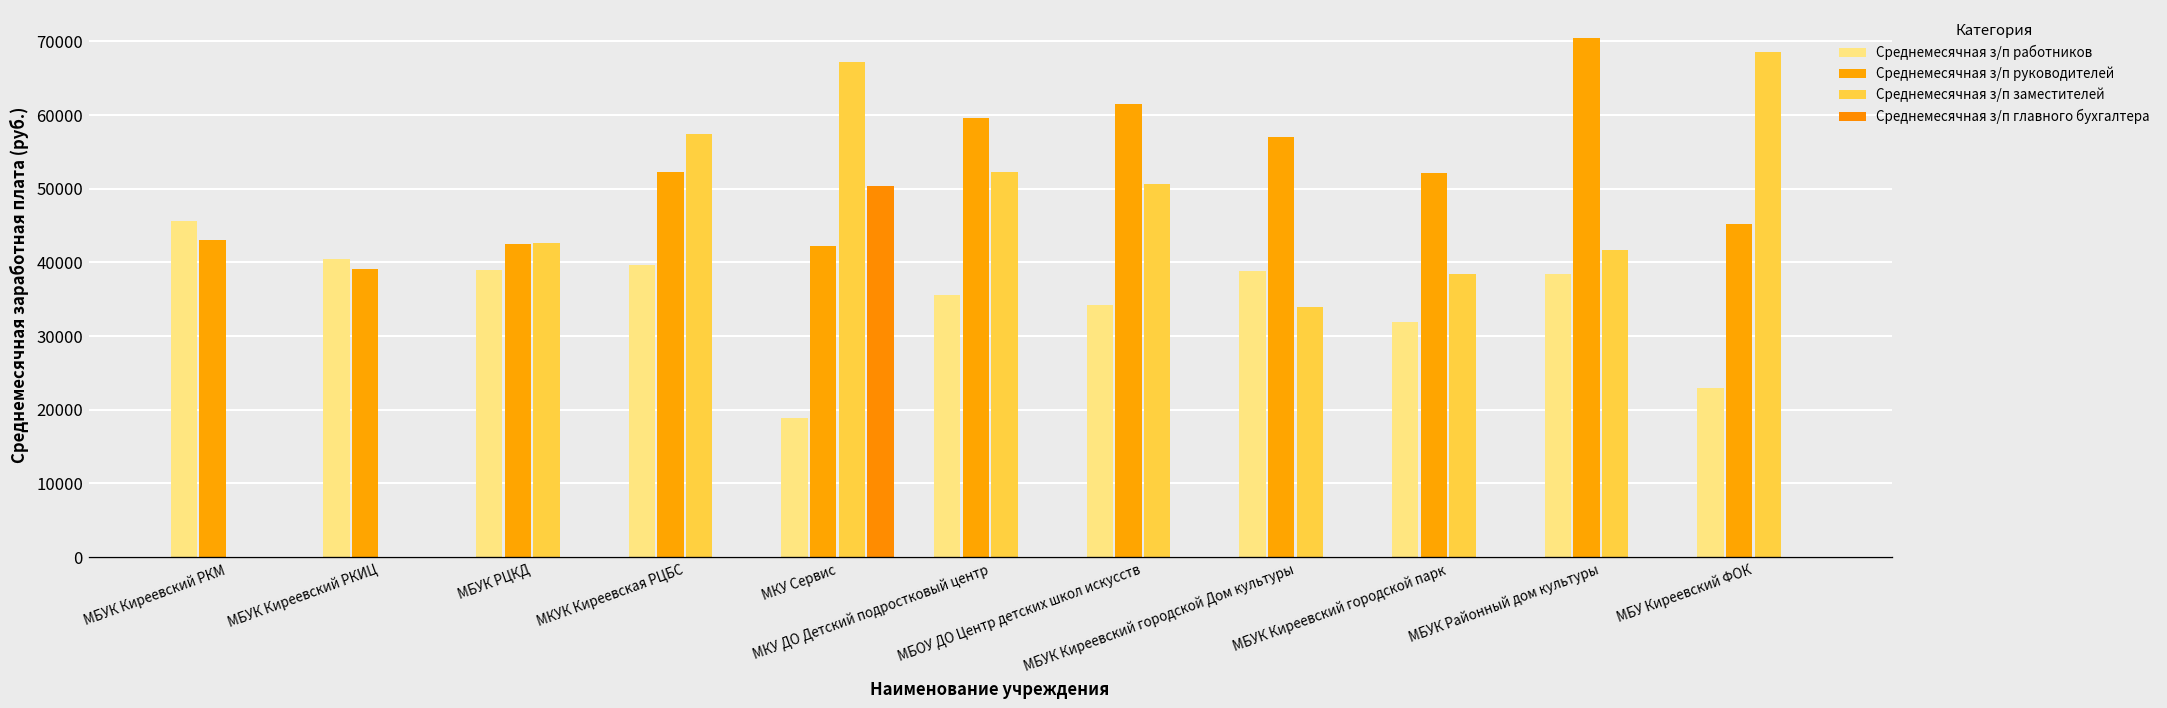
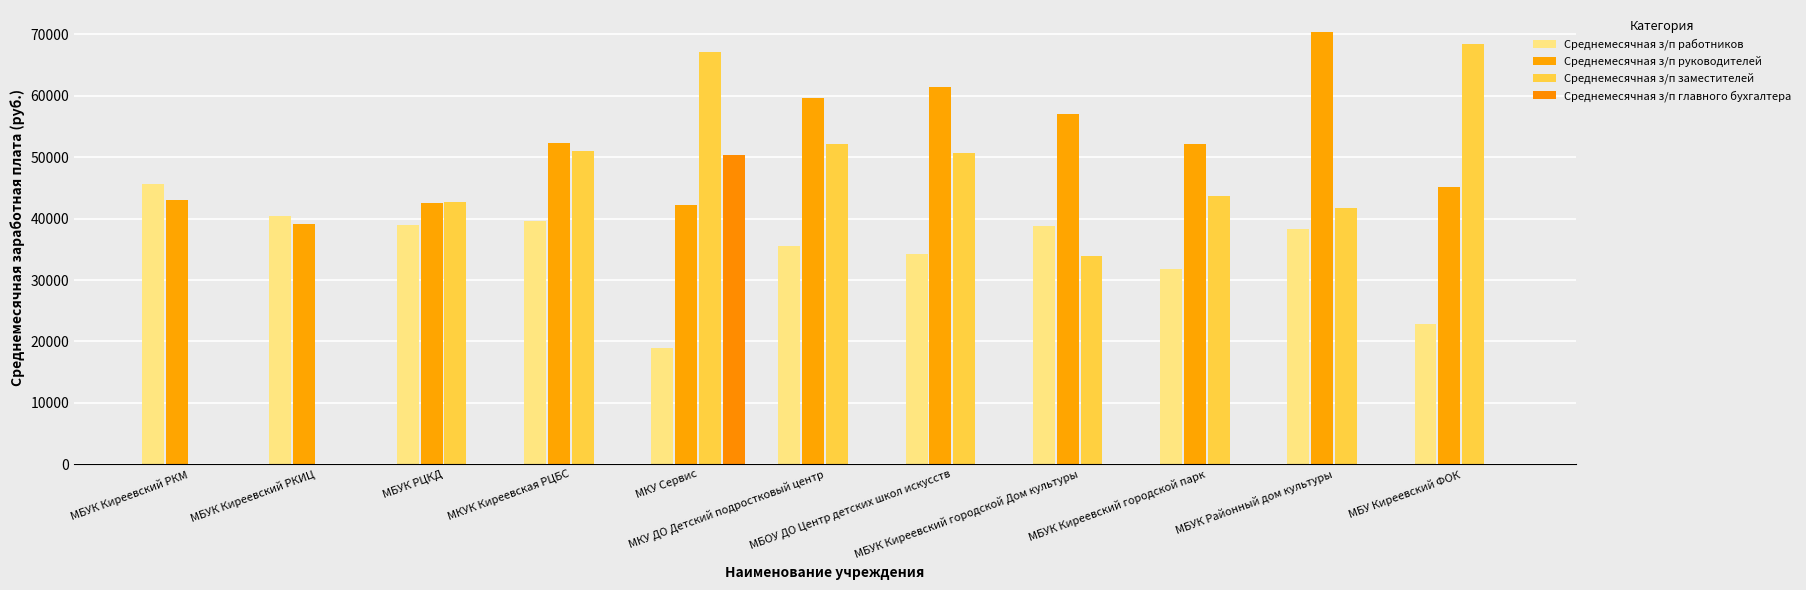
Среднемесячная з/п заместителей, МКУК Киреевская РЦБС: 57000 -> 51000
Среднемесячная з/п заместителей, МБУК Киреевский городской парк: 38000 -> 44000
